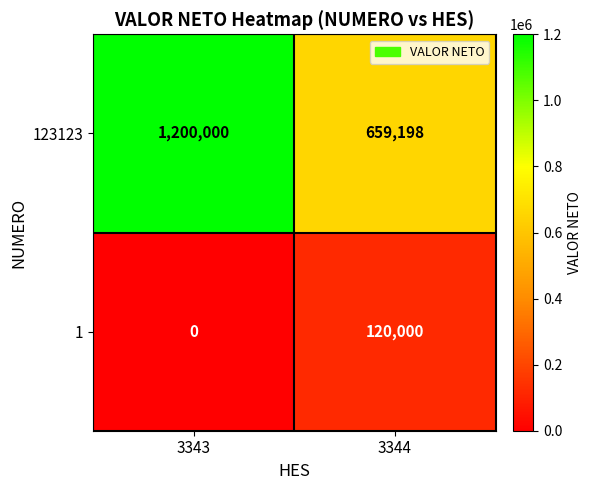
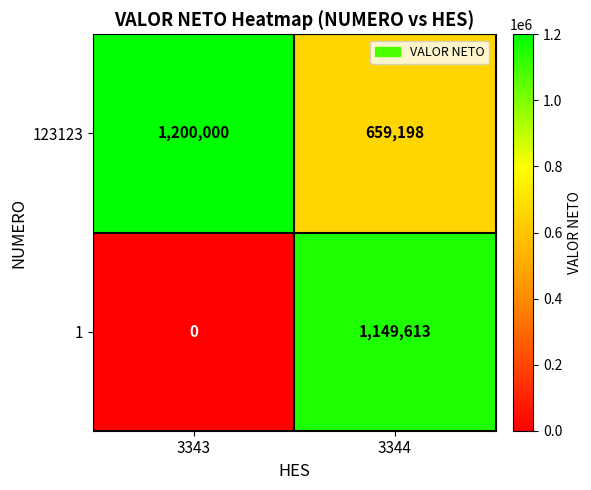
1, 3344: 120,000 -> 1,149,613
